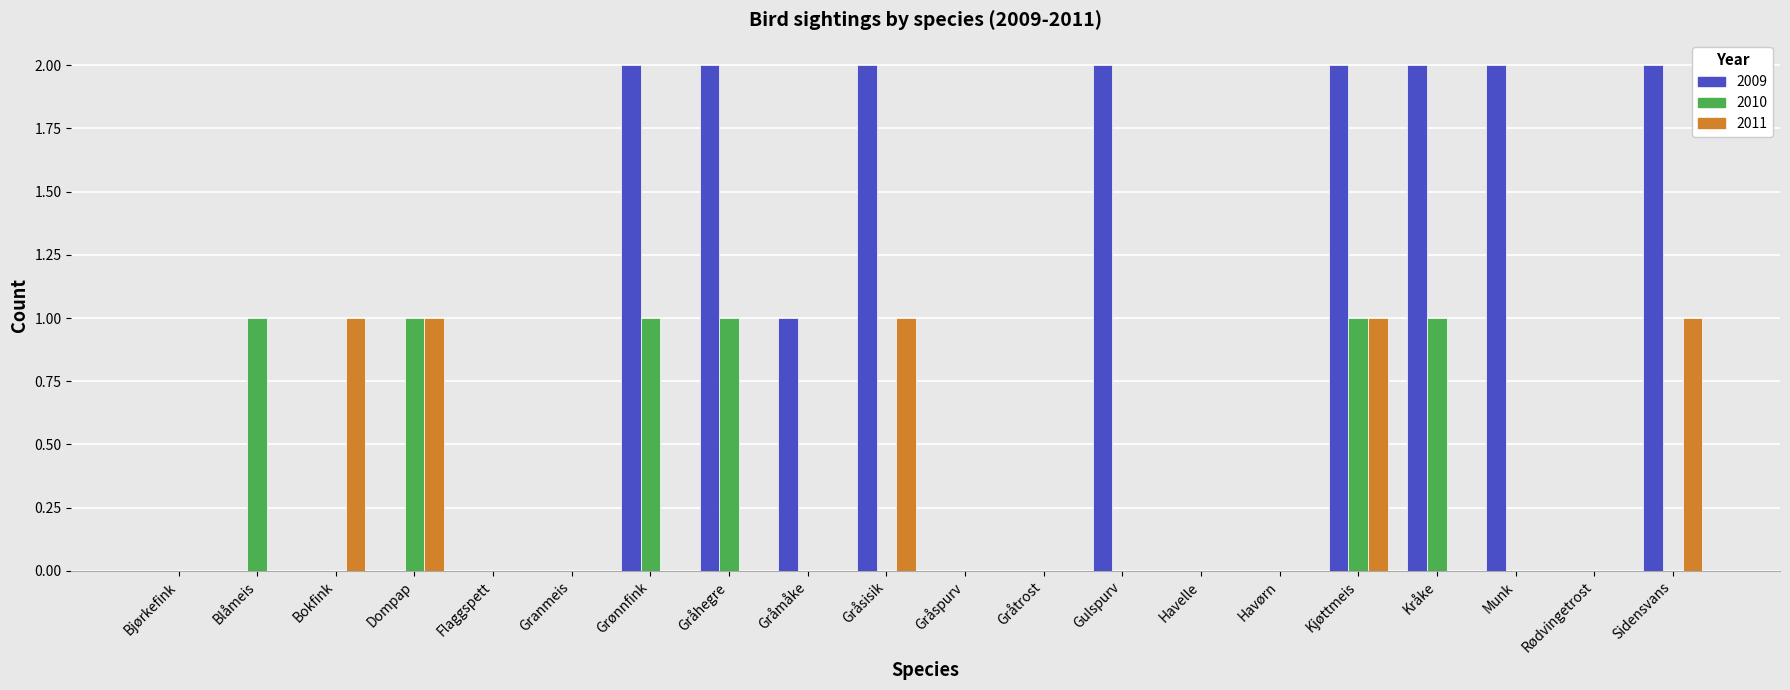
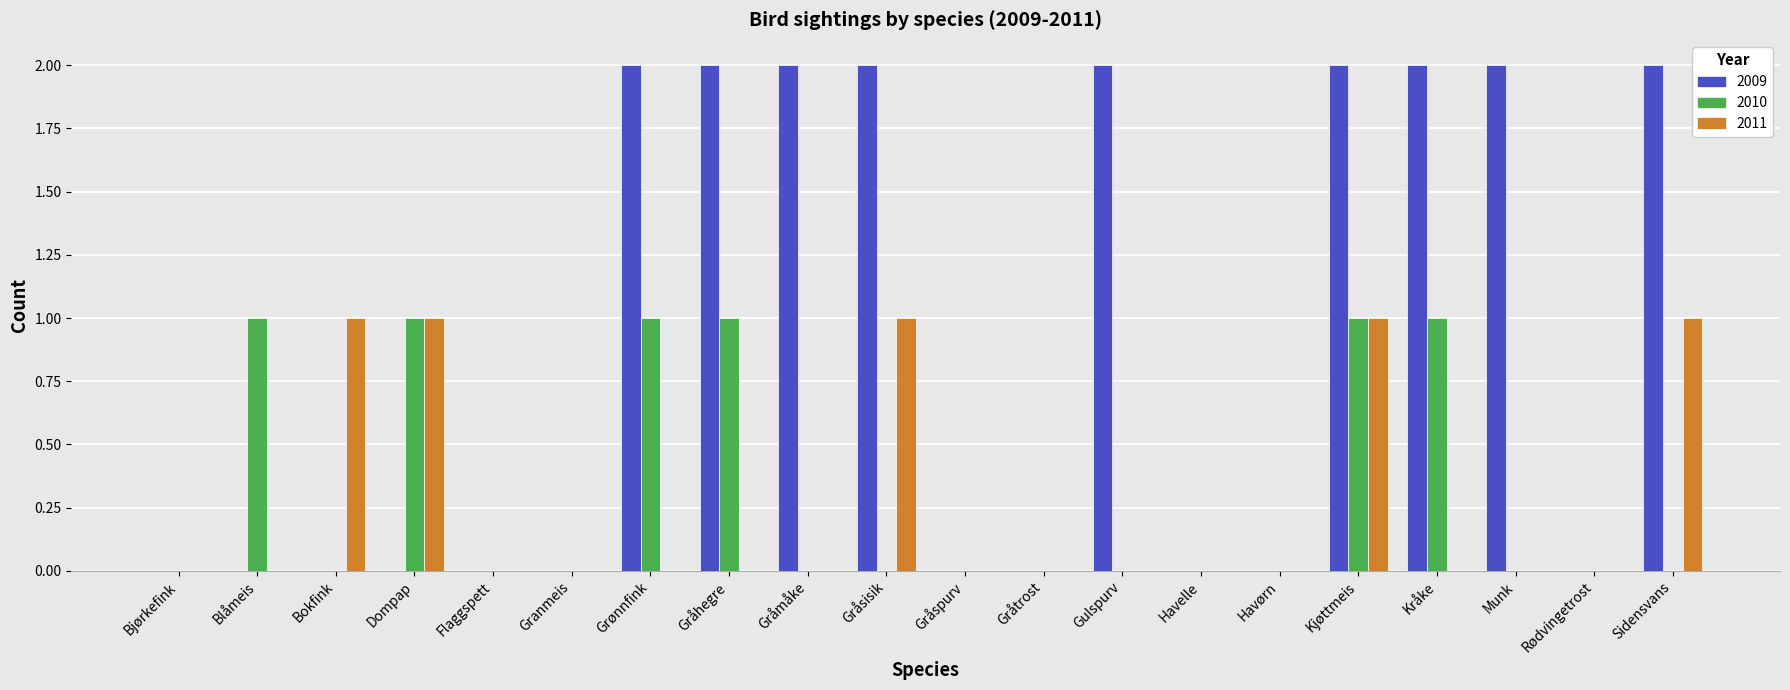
2009, Gråmåke: 1 -> 2
